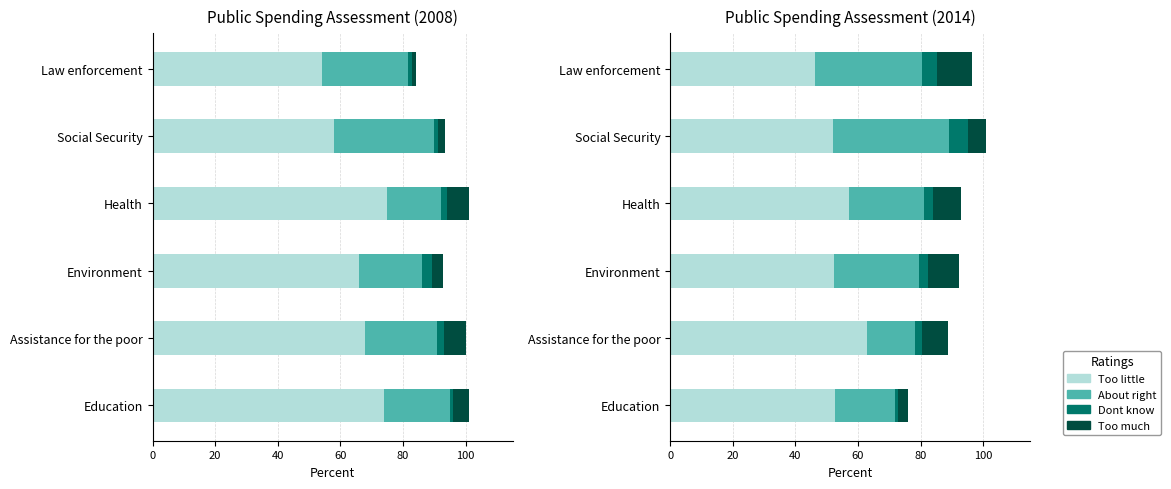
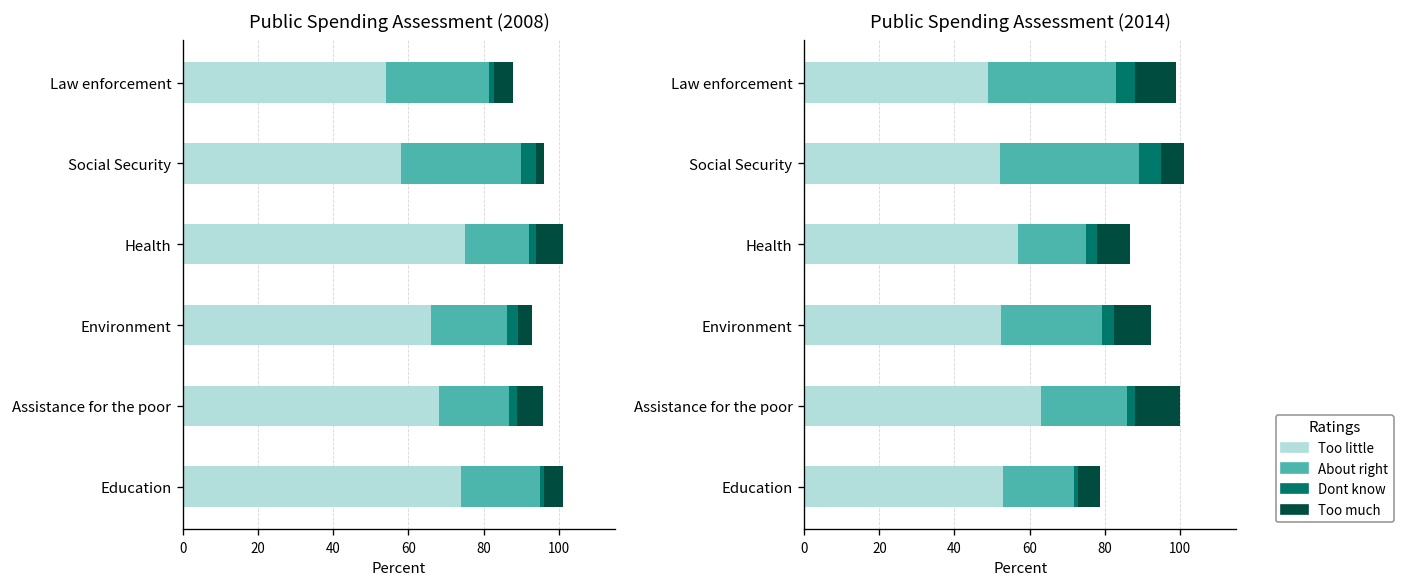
Public Spending Assessment (2008), Too much, Law enforcement: 1 -> 5
Public Spending Assessment (2008), Dont know, Social Security: 1 -> 4
Public Spending Assessment (2008), About right, Assistance for the poor: 23 -> 19
Public Spending Assessment (2014), Too little, Law enforcement: 46 -> 49
Public Spending Assessment (2014), About right, Health: 24 -> 18
Public Spending Assessment (2014), About right, Assistance for the poor: 15 -> 23
Public Spending Assessment (2014), Too much, Assistance for the poor: 8 -> 12
Public Spending Assessment (2014), Too much, Education: 3 -> 6
